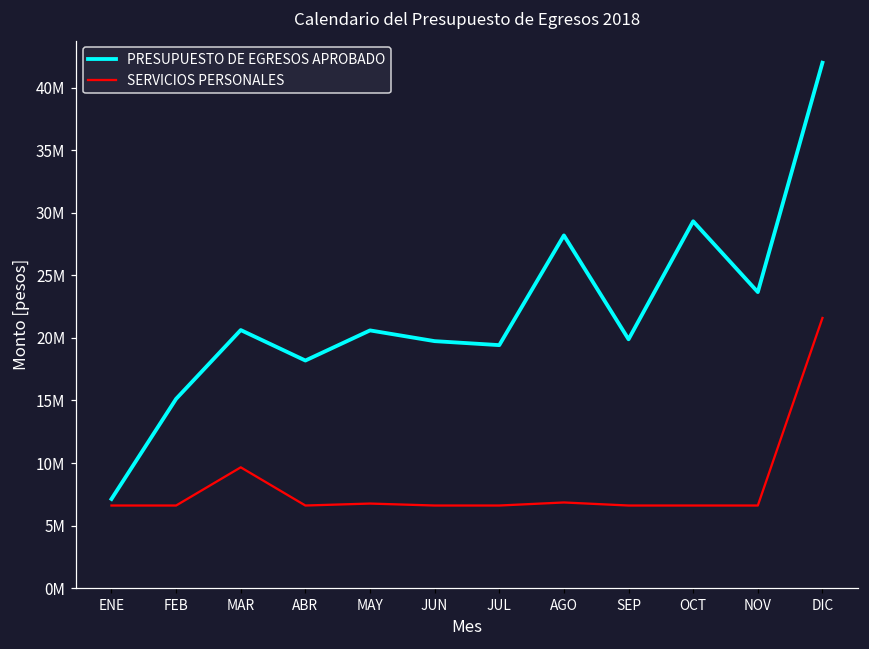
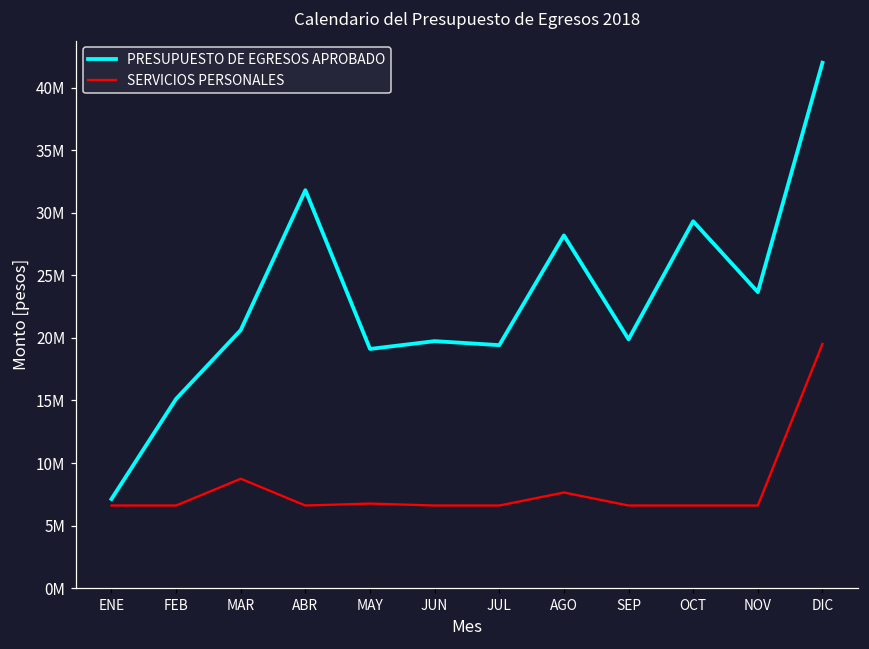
SERVICIOS PERSONALES, MAR: 9700000 -> 8700000
PRESUPUESTO DE EGRESOS APROBADO, ABR: 18200000 -> 31800000
PRESUPUESTO DE EGRESOS APROBADO, MAY: 20600000 -> 19100000
SERVICIOS PERSONALES, AGO: 6800000 -> 7600000
SERVICIOS PERSONALES, DIC: 21600000 -> 19500000
